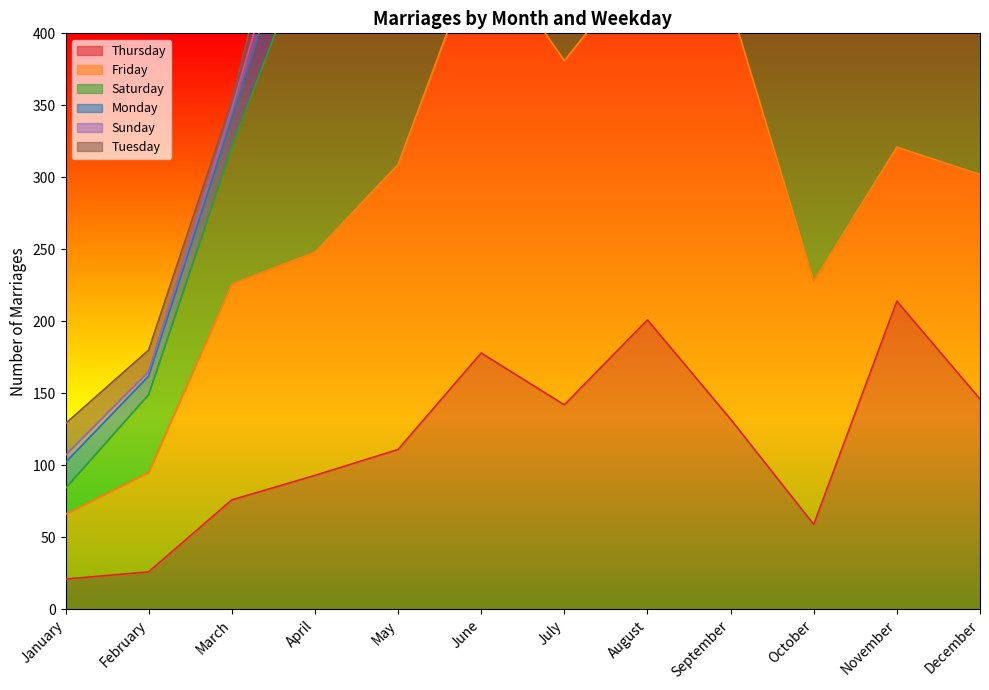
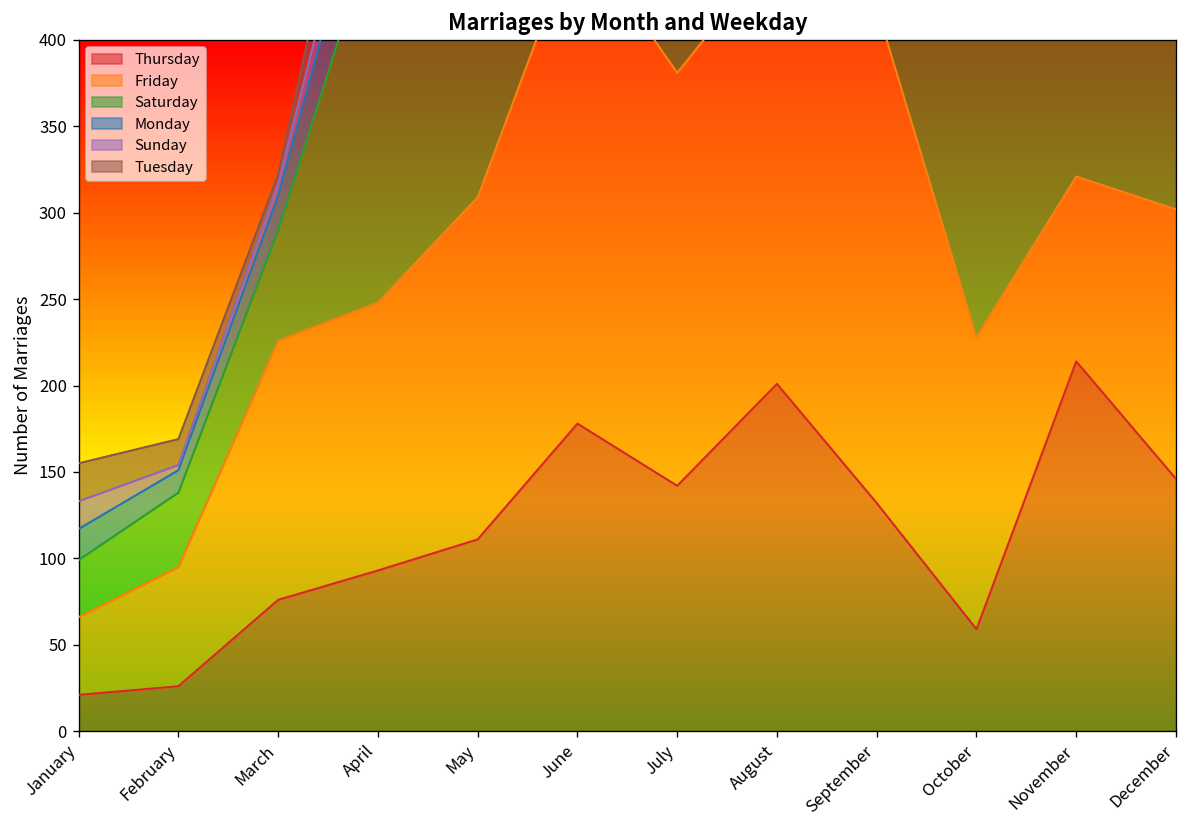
Saturday, January: 18 -> 33
Sunday, January: 5 -> 16
Saturday, February: 54 -> 43
Saturday, March: 95 -> 64
